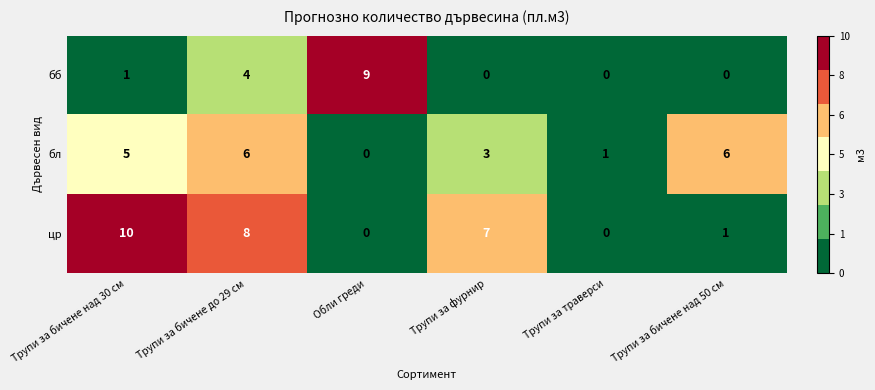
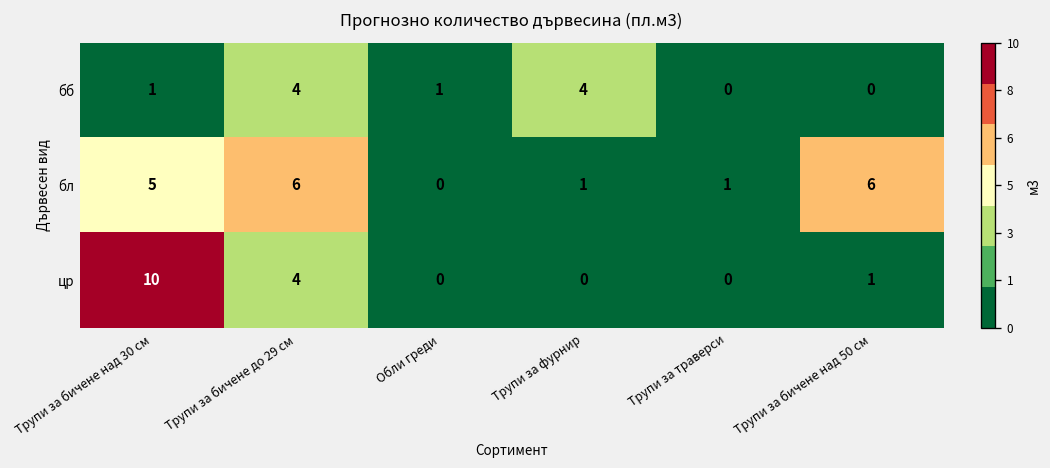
бб, Обли греди: 9 -> 1
бб, Трупи за фурнир: 0 -> 4
бл, Трупи за фурнир: 3 -> 1
цр, Трупи за бичене до 29 см: 8 -> 4
цр, Трупи за фурнир: 7 -> 0
